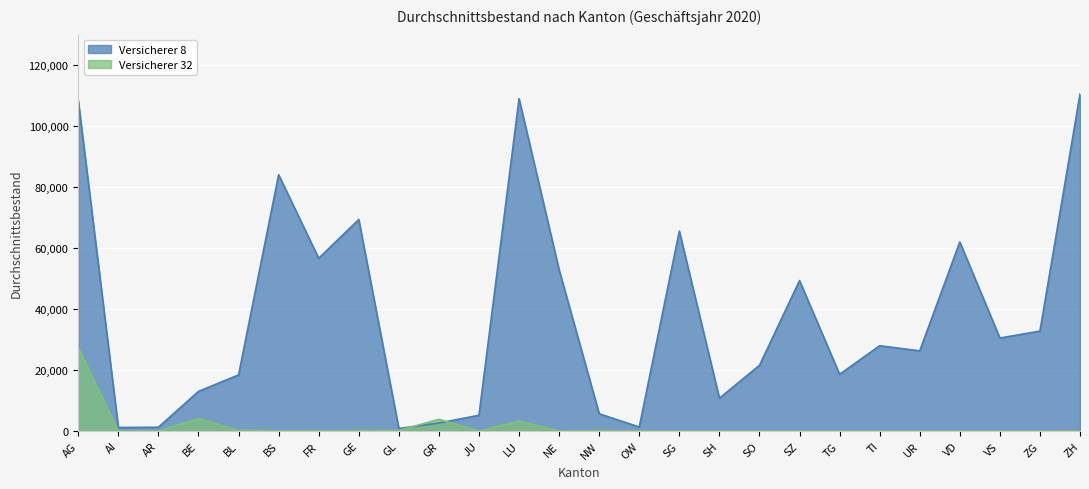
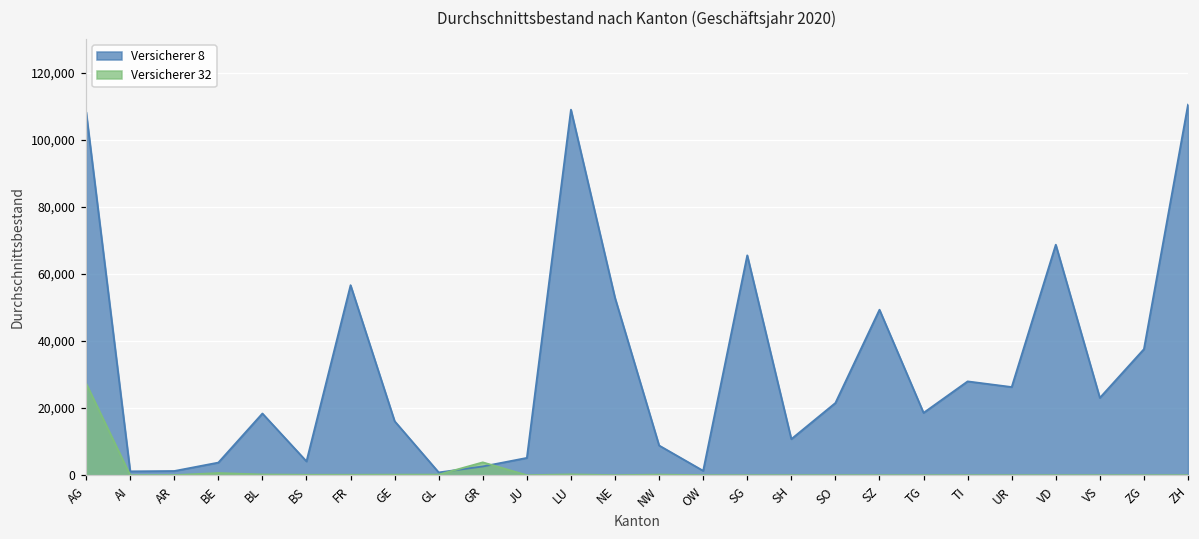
Versicherer 8, BE: 13,000 -> 4,000
Versicherer 32, BE: 4,000 -> 1,000
Versicherer 8, BS: 84,000 -> 4,000
Versicherer 8, GE: 69,000 -> 16,000
Versicherer 32, LU: 3,000 -> 0
Versicherer 8, NW: 6,000 -> 9,000
Versicherer 8, VD: 62,000 -> 69,000
Versicherer 8, VS: 31,000 -> 23,000
Versicherer 8, ZG: 33,000 -> 38,000
